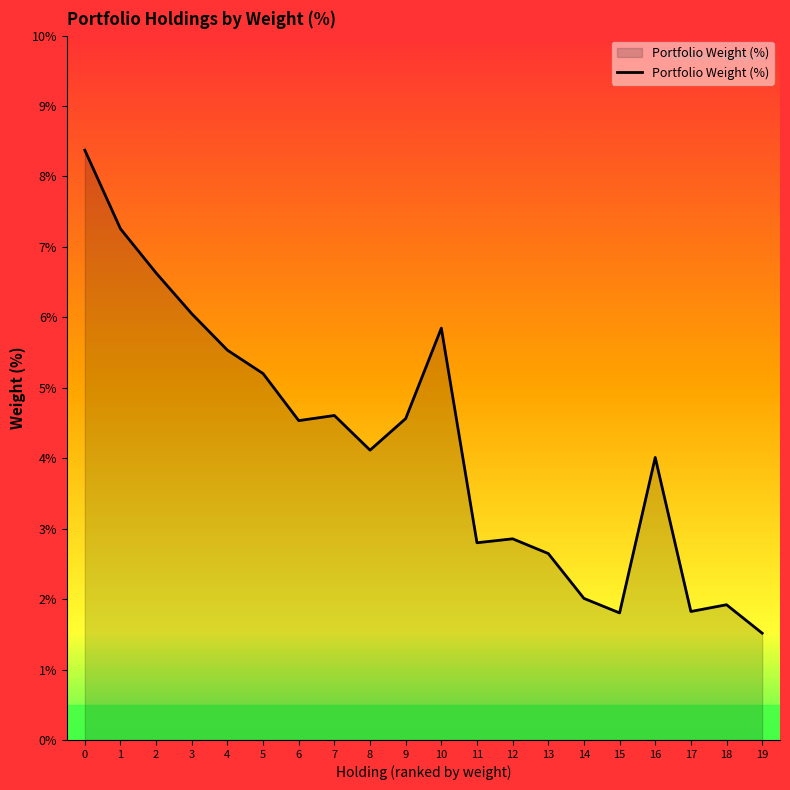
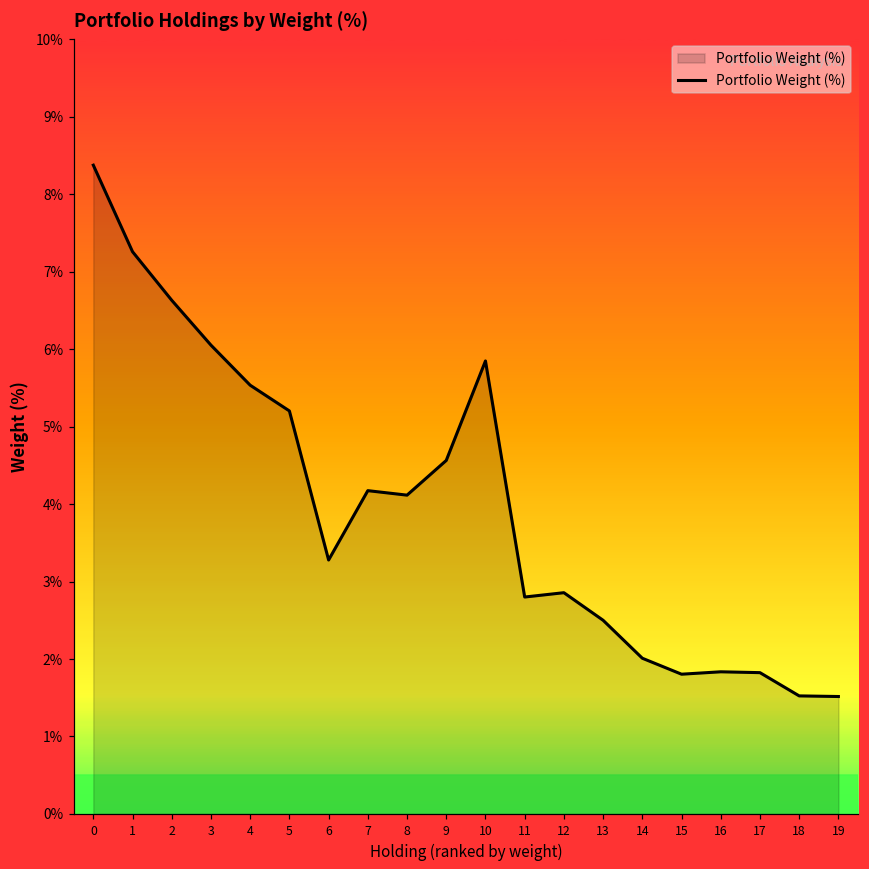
6: 4.5% -> 3.3%
7: 4.6% -> 4.2%
13: 2.6% -> 2.5%
16: 4.0% -> 1.8%
18: 1.9% -> 1.5%
